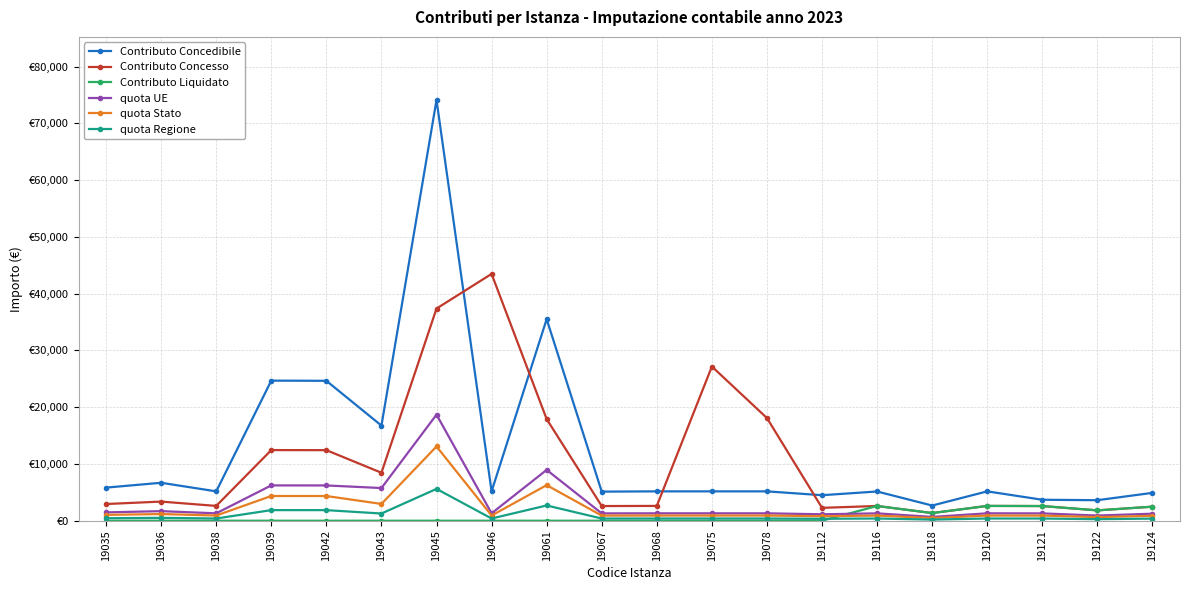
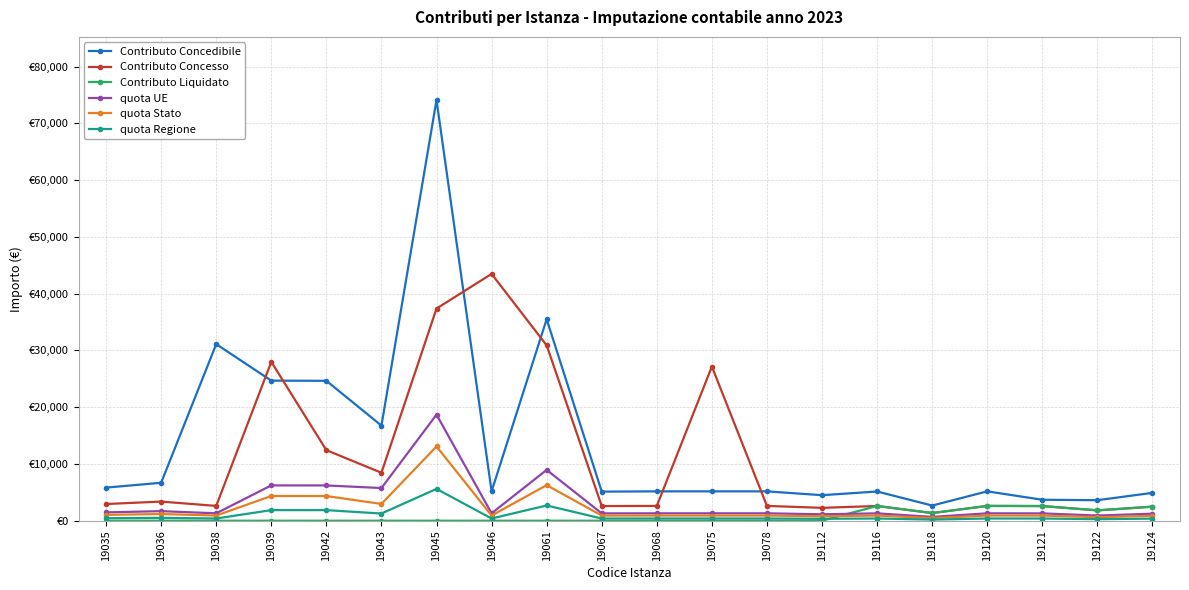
Contributo Concedibile, 19038: €5,000 -> €31,000
Contributo Concesso, 19039: €12,000 -> €28,000
Contributo Concesso, 19061: €18,000 -> €31,000
Contributo Concesso, 19078: €18,000 -> €3,000
